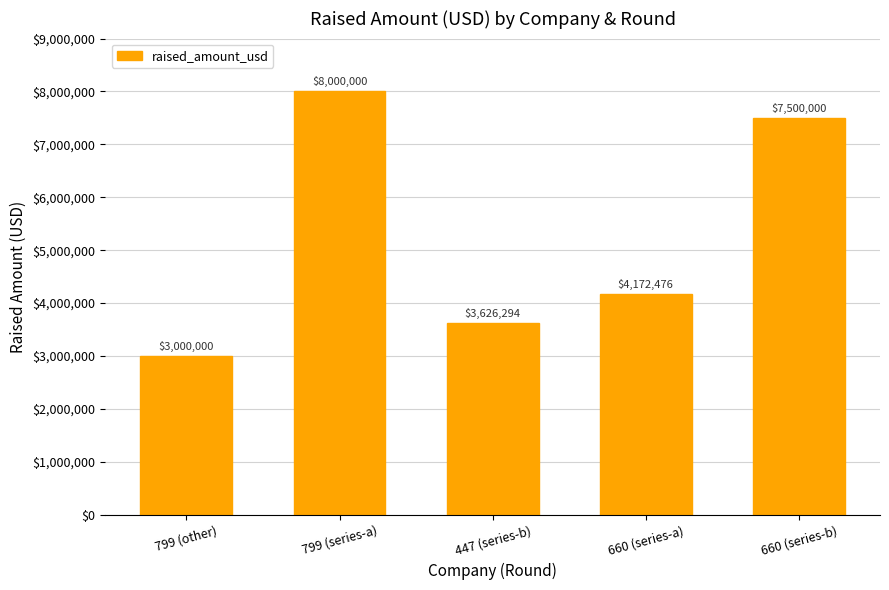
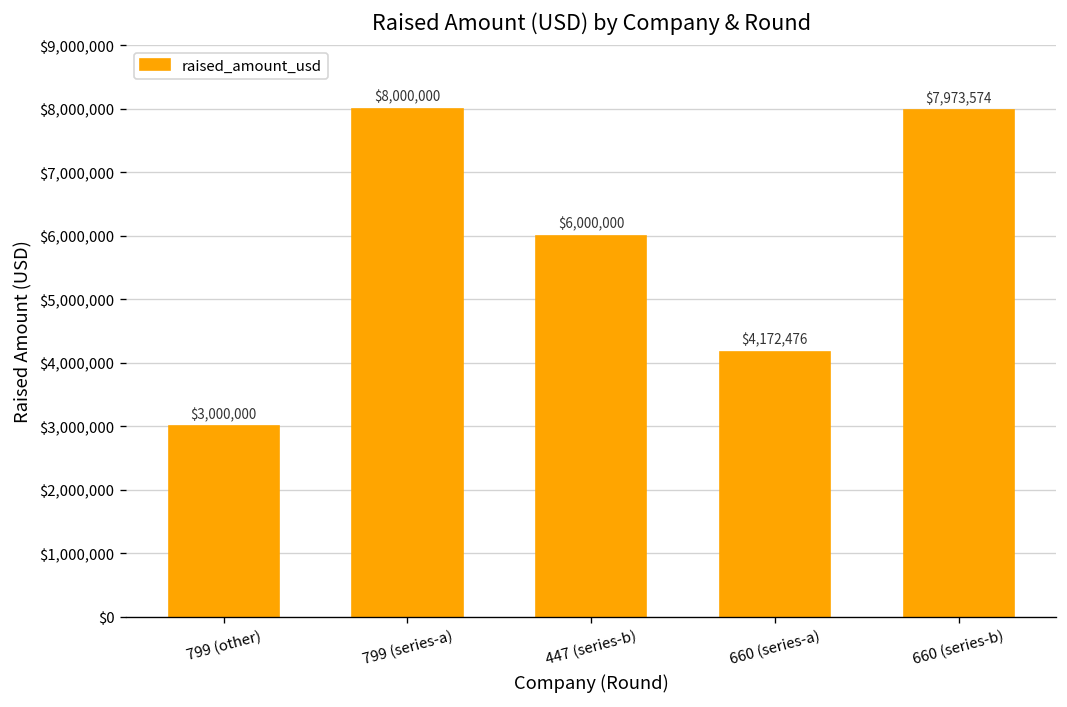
447 (series-b): $3,626,294 -> $6,000,000
660 (series-b): $7,500,000 -> $7,973,574
